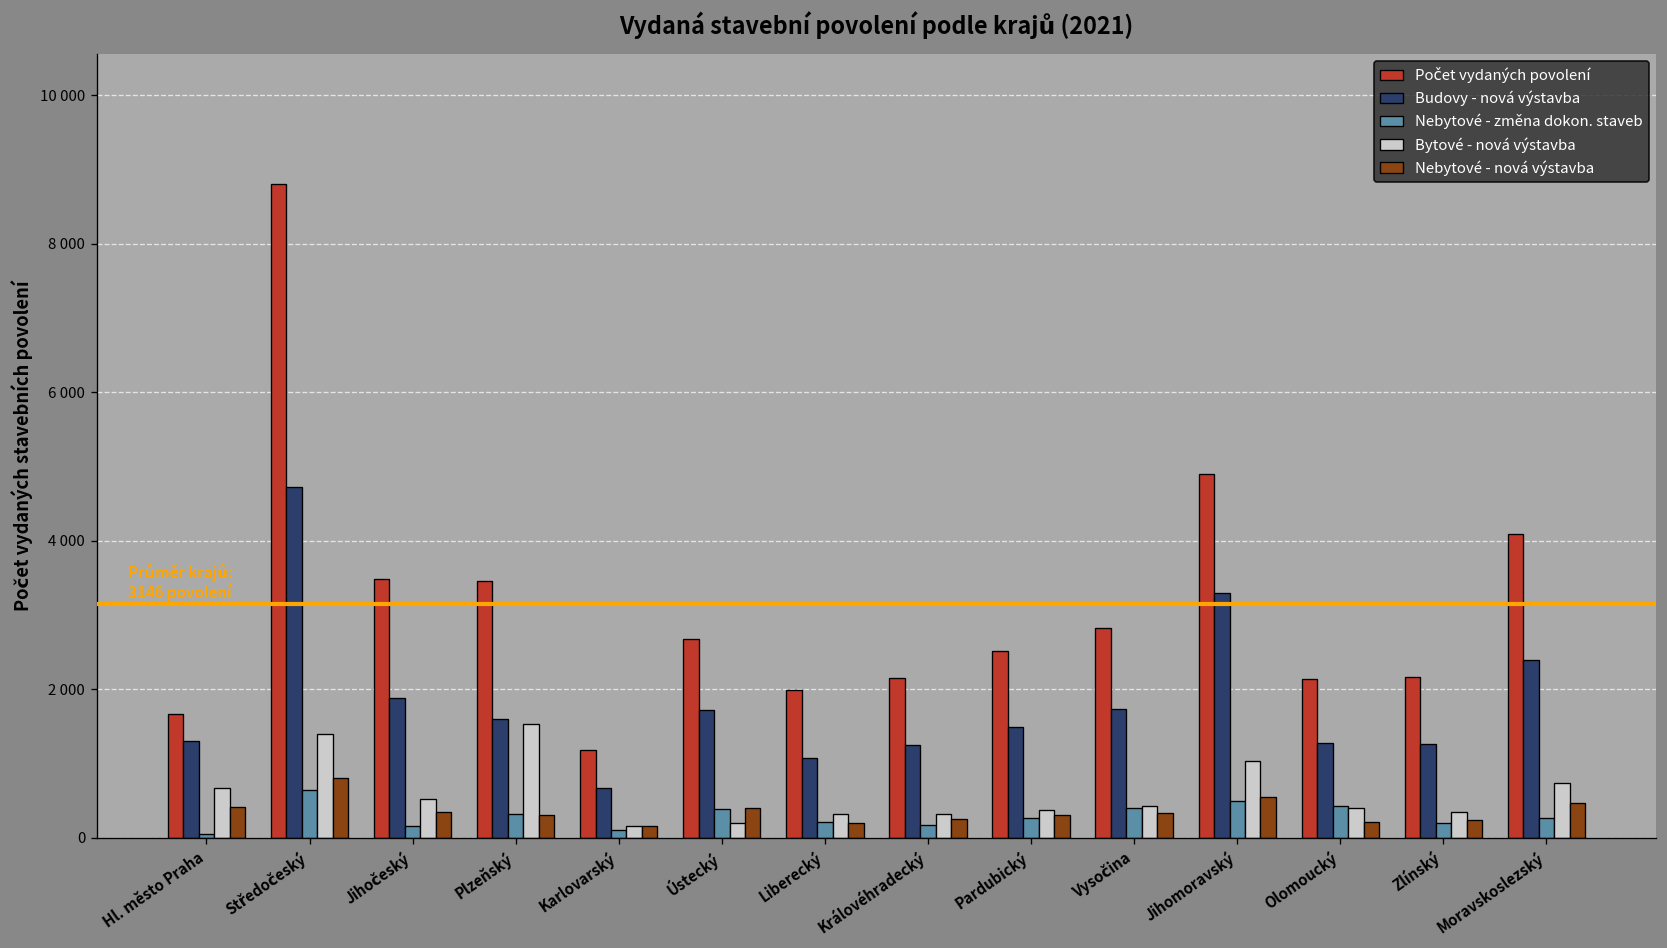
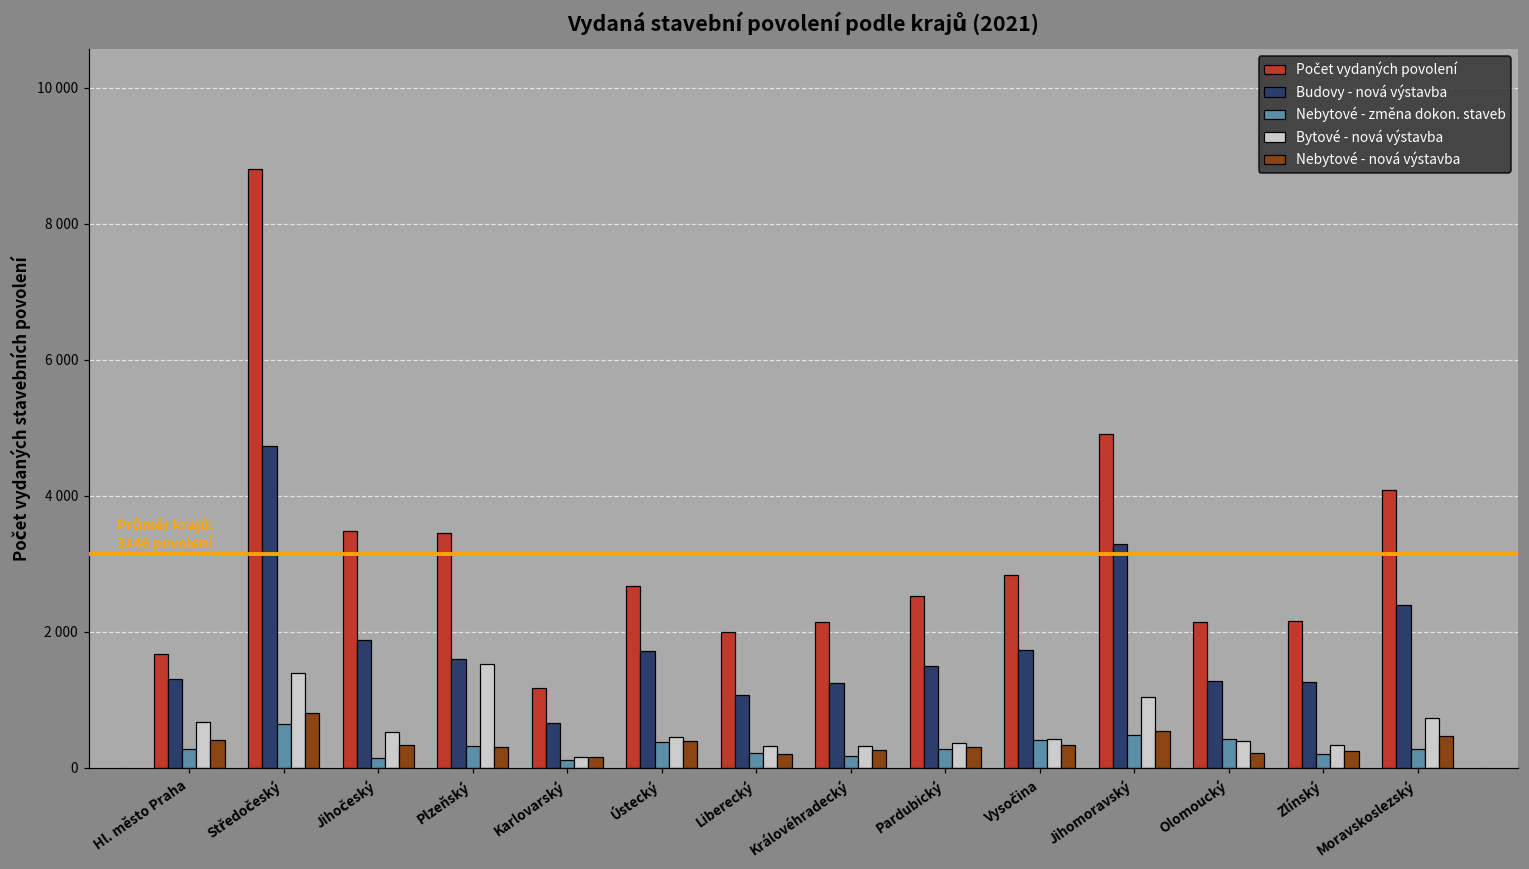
Nebytové - změna dokon. staveb, Hl. město Praha: 100 -> 300
Bytové - nová výstavba, Ústecký: 200 -> 400
